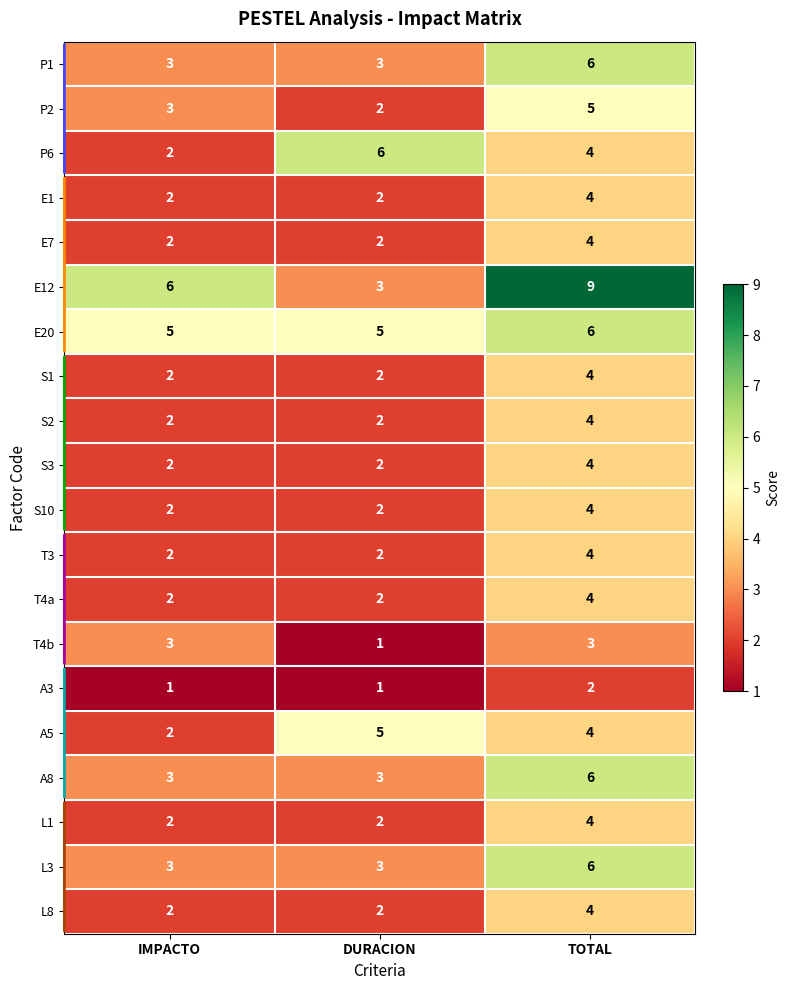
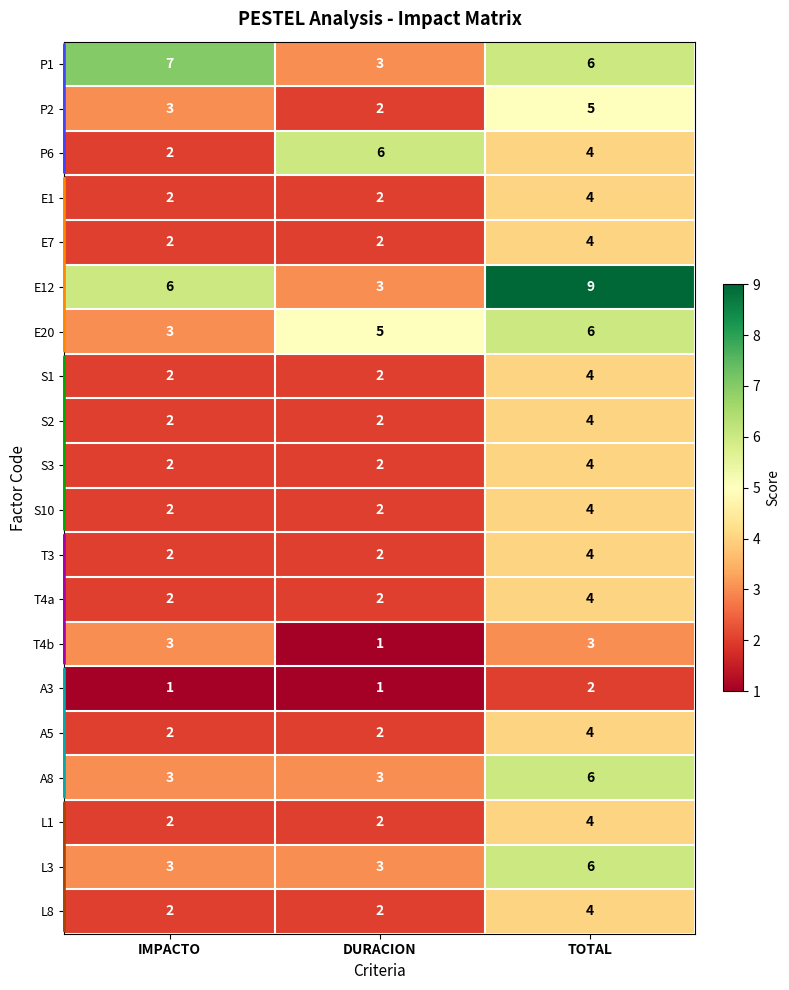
P1, IMPACTO: 3 -> 7
E20, IMPACTO: 5 -> 3
A5, DURACION: 5 -> 2
